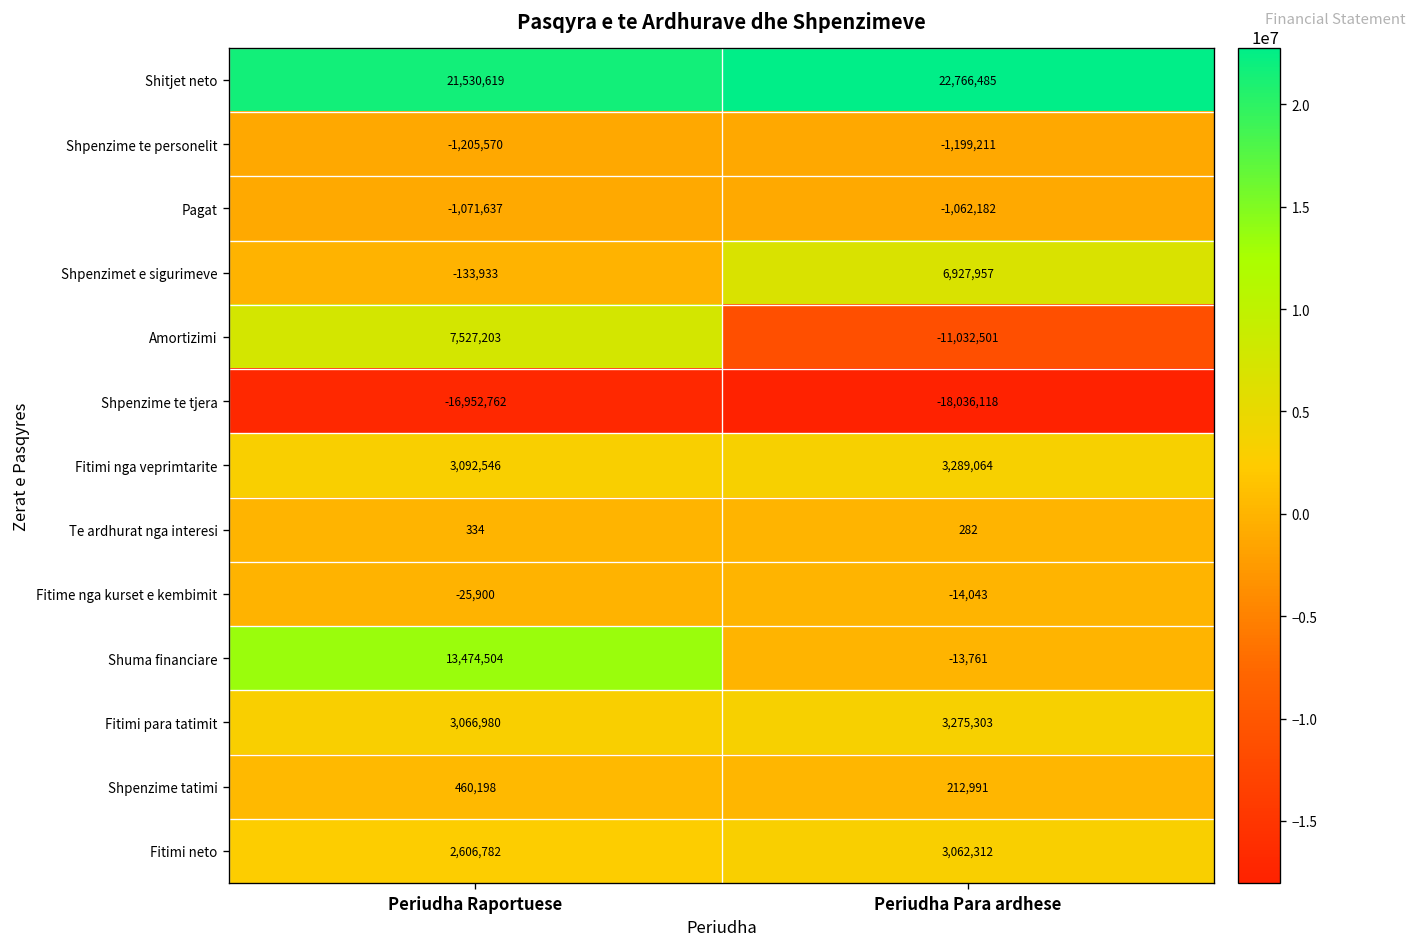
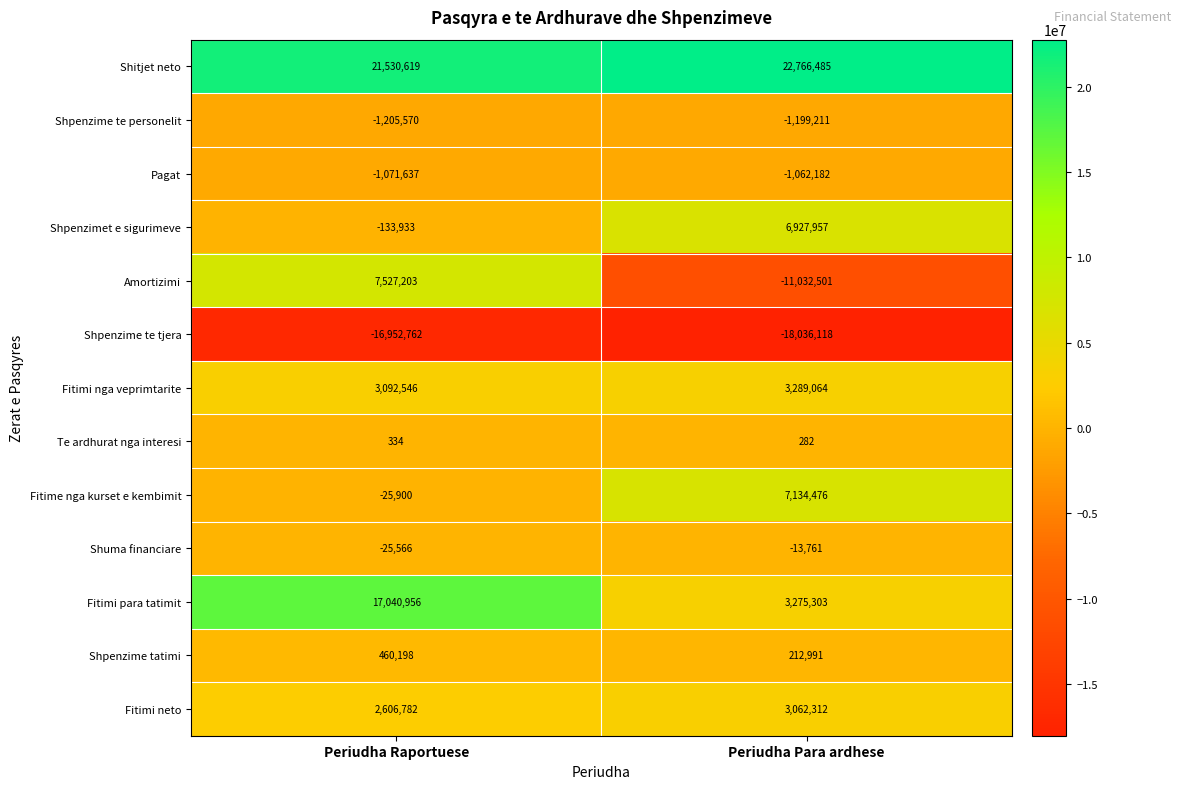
Fitime nga kurset e kembimit, Periudha Para ardhese: -14,043 -> 7,134,476
Shuma financiare, Periudha Raportuese: 13,474,504 -> -25,566
Fitimi para tatimit, Periudha Raportuese: 3,066,980 -> 17,040,956
